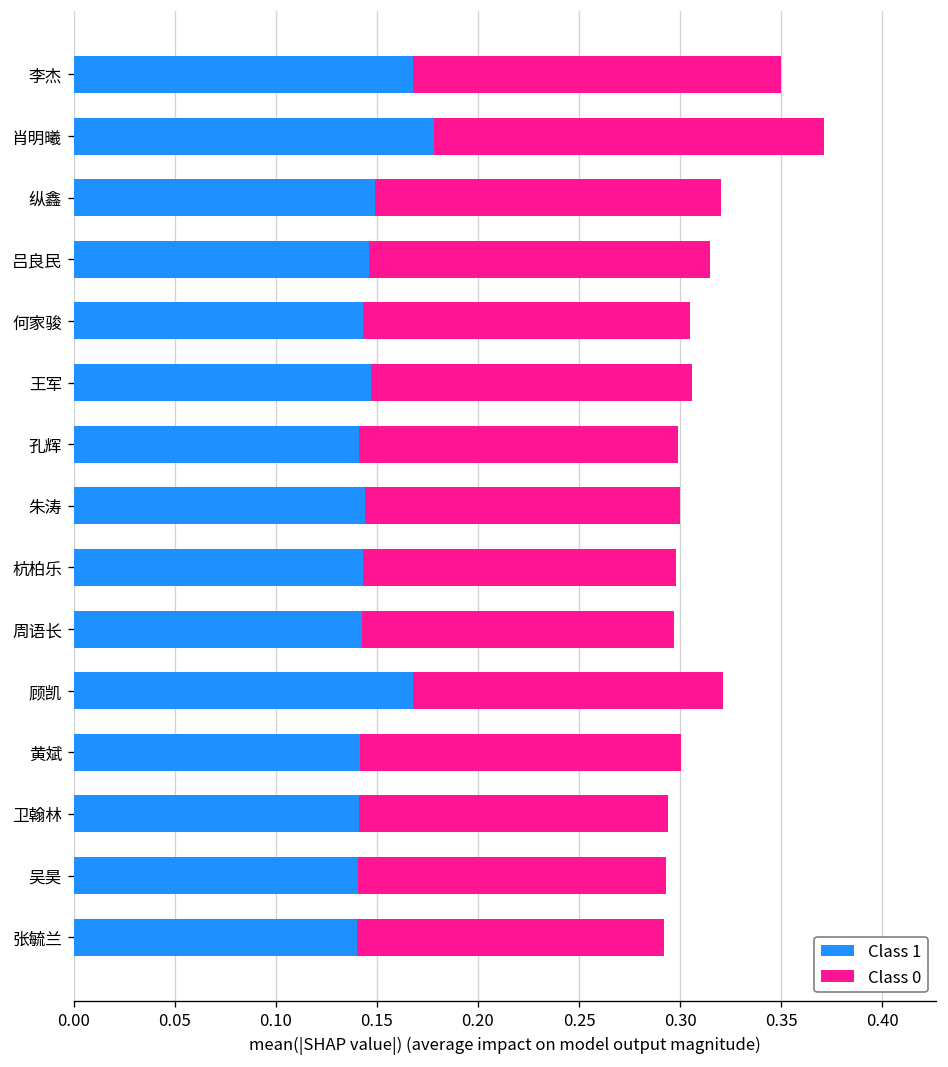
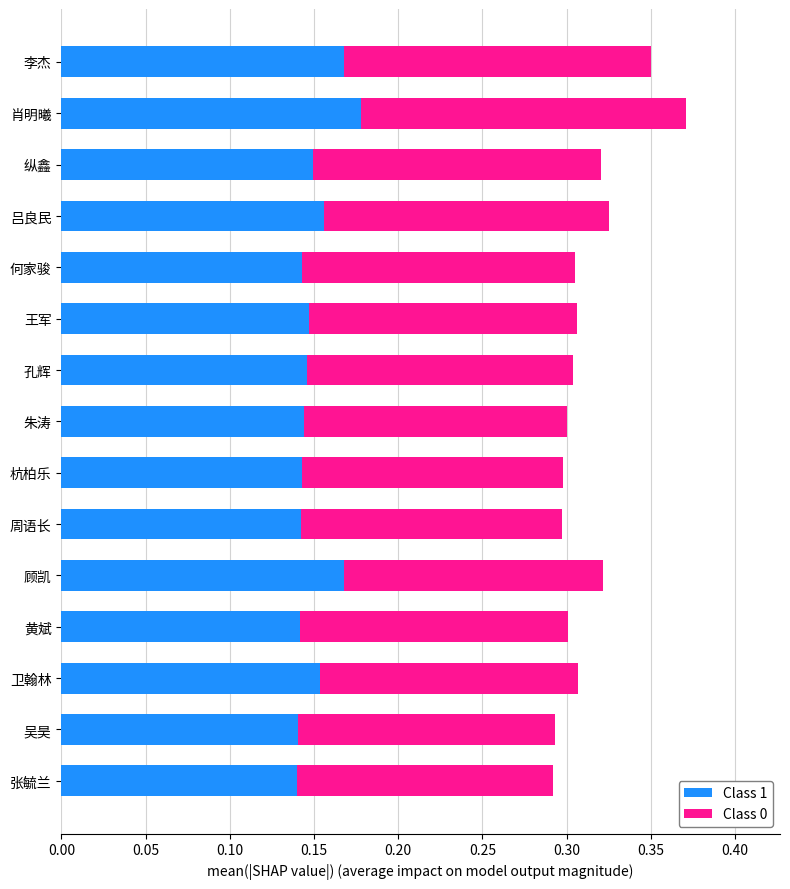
Class 1, 吕良民: 0.146 -> 0.156
Class 1, 孔辉: 0.141 -> 0.146
Class 1, 卫翰林: 0.141 -> 0.154
